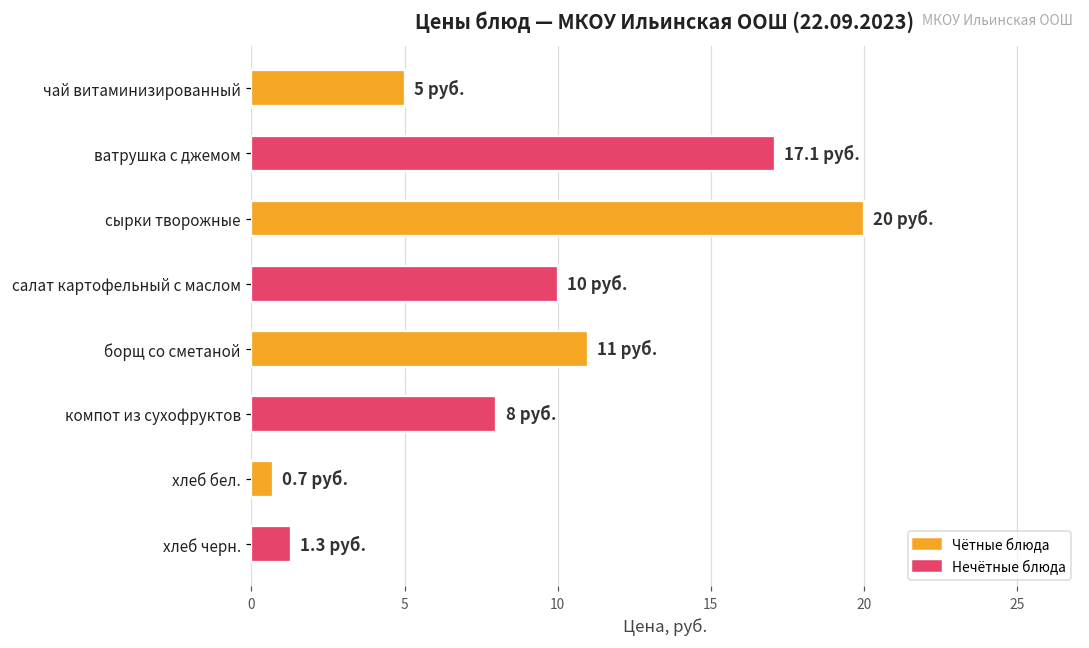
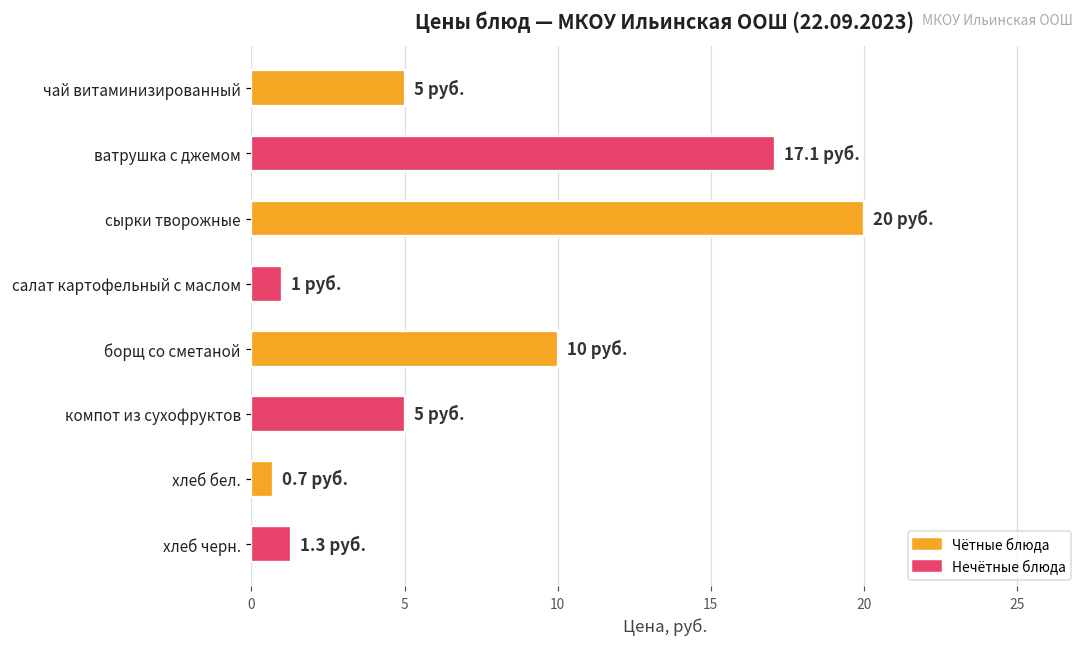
салат картофельный с маслом: 10 -> 1
борщ со сметаной: 11 -> 10
компот из сухофруктов: 8 -> 5
